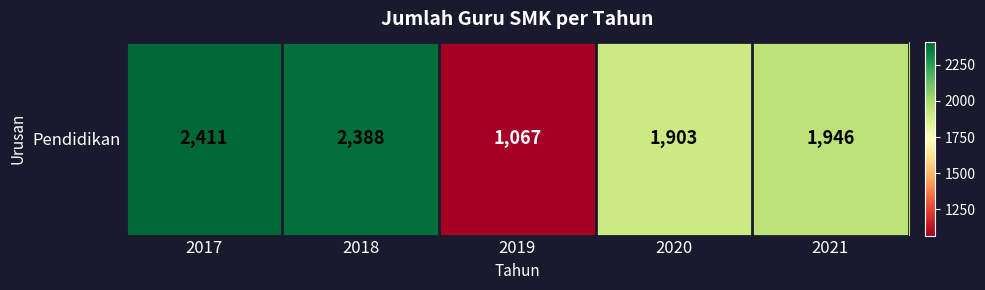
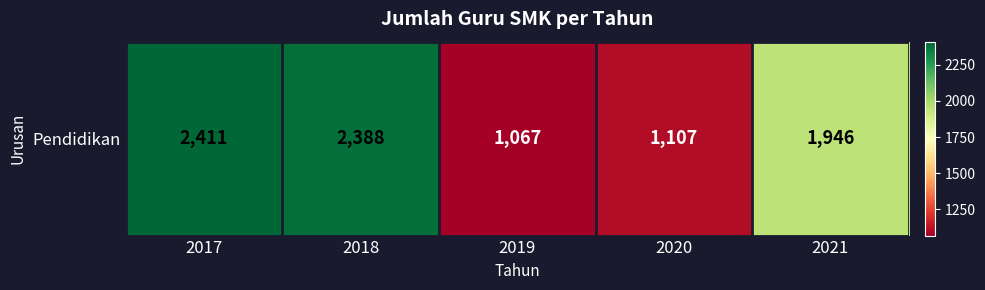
Pendidikan, 2020: 1,903 -> 1,107
